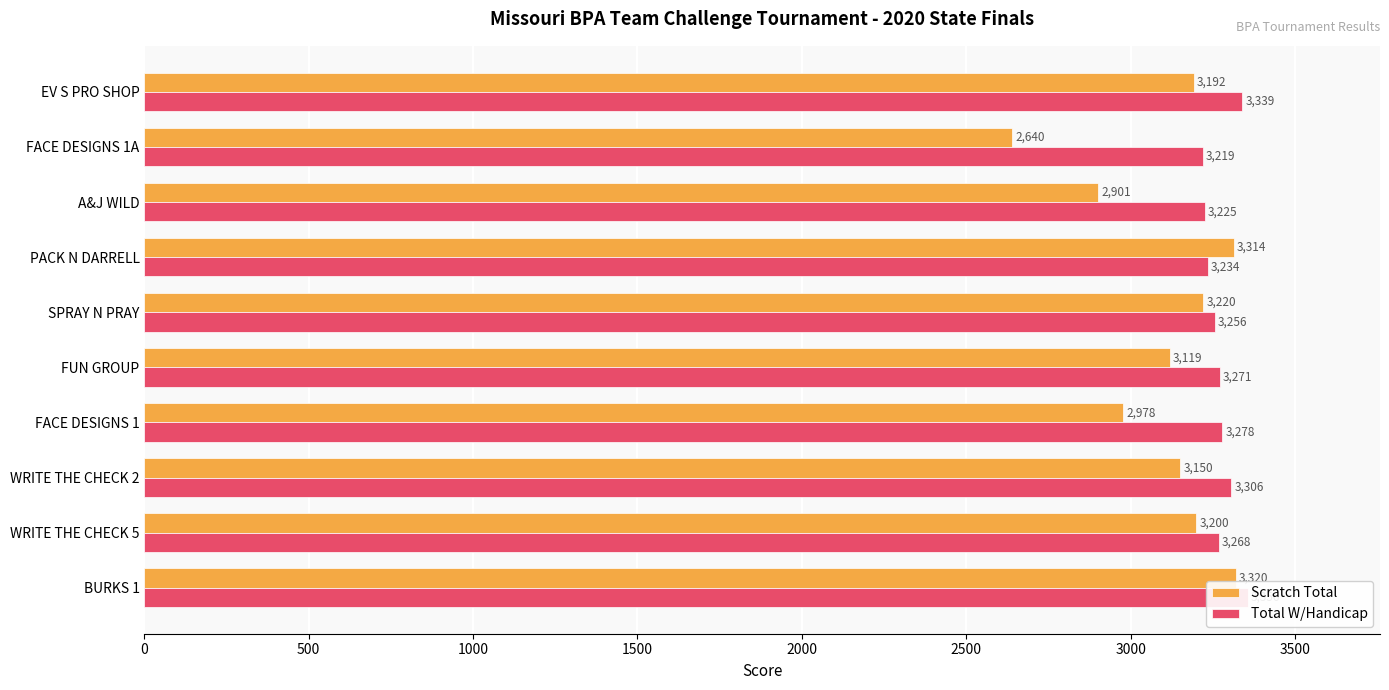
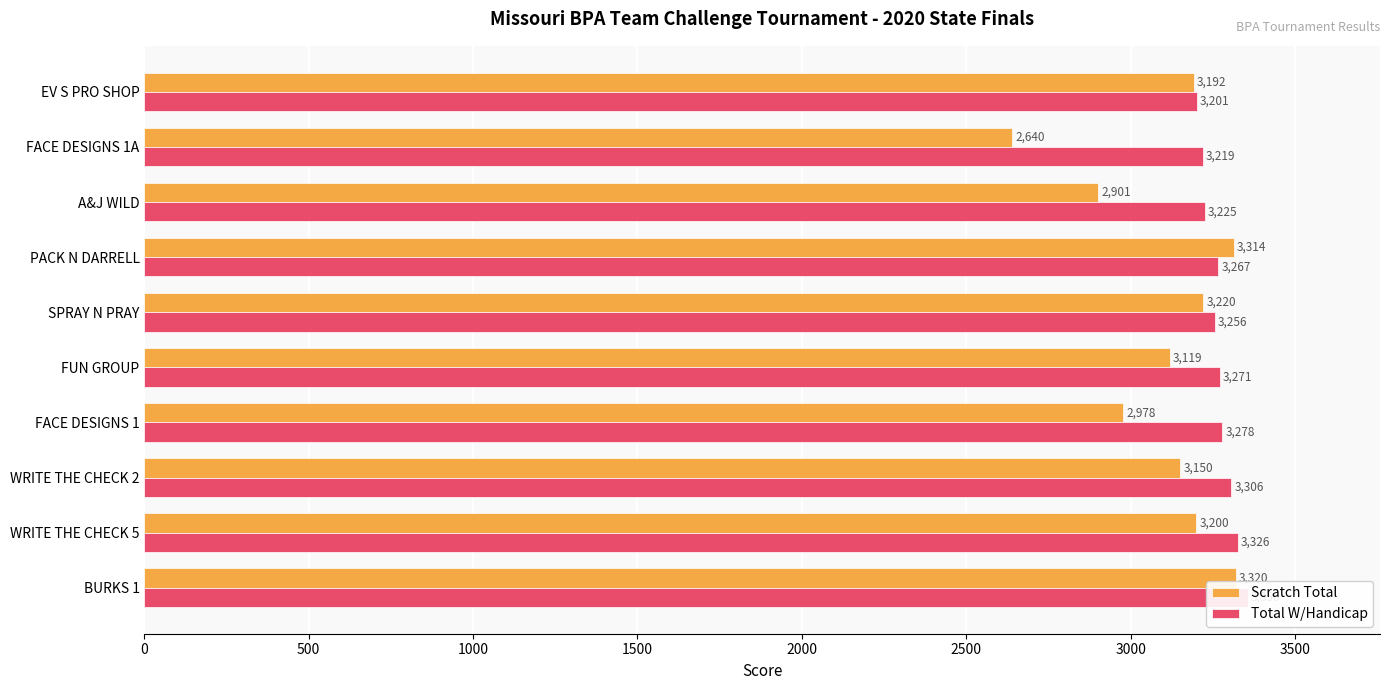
Total W/Handicap, EV S PRO SHOP: 3,339 -> 3,201
Total W/Handicap, PACK N DARRELL: 3,234 -> 3,267
Total W/Handicap, WRITE THE CHECK 5: 3,268 -> 3,326
